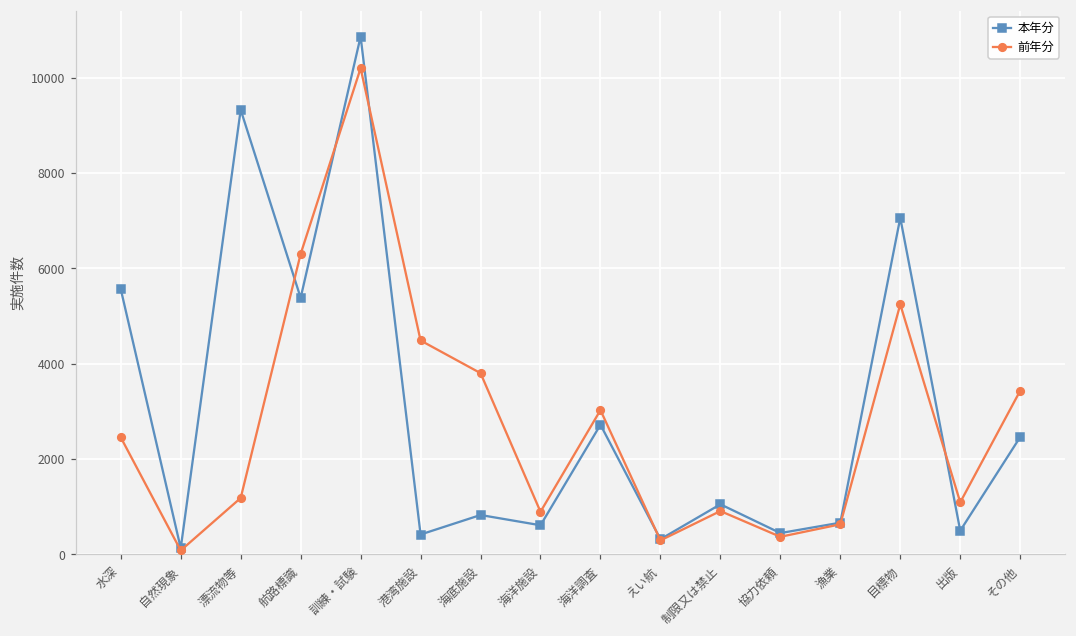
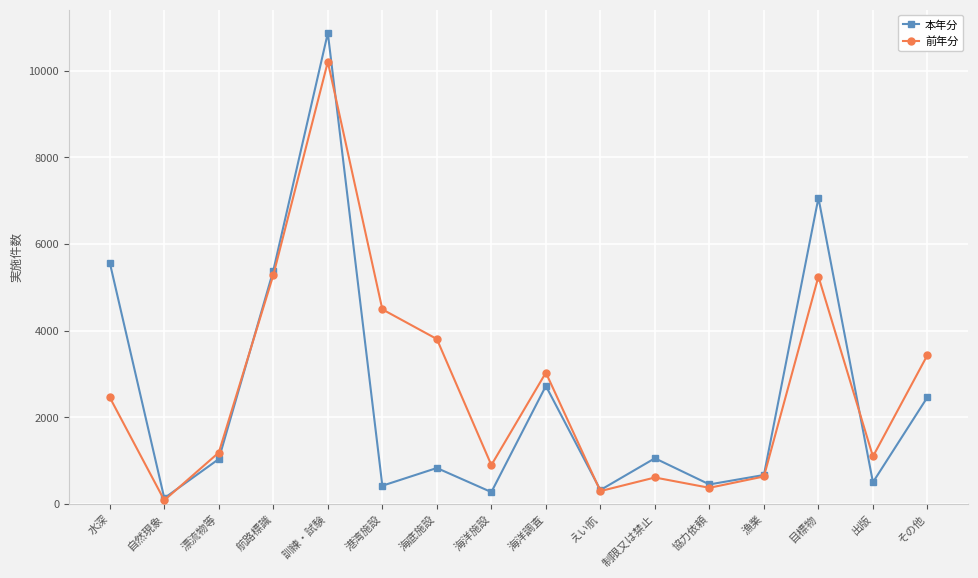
本年分, 漂流物等: 9300 -> 1000
前年分, 航路標識: 6300 -> 5300
本年分, 海洋施設: 600 -> 300
前年分, 制限又は禁止: 900 -> 600
